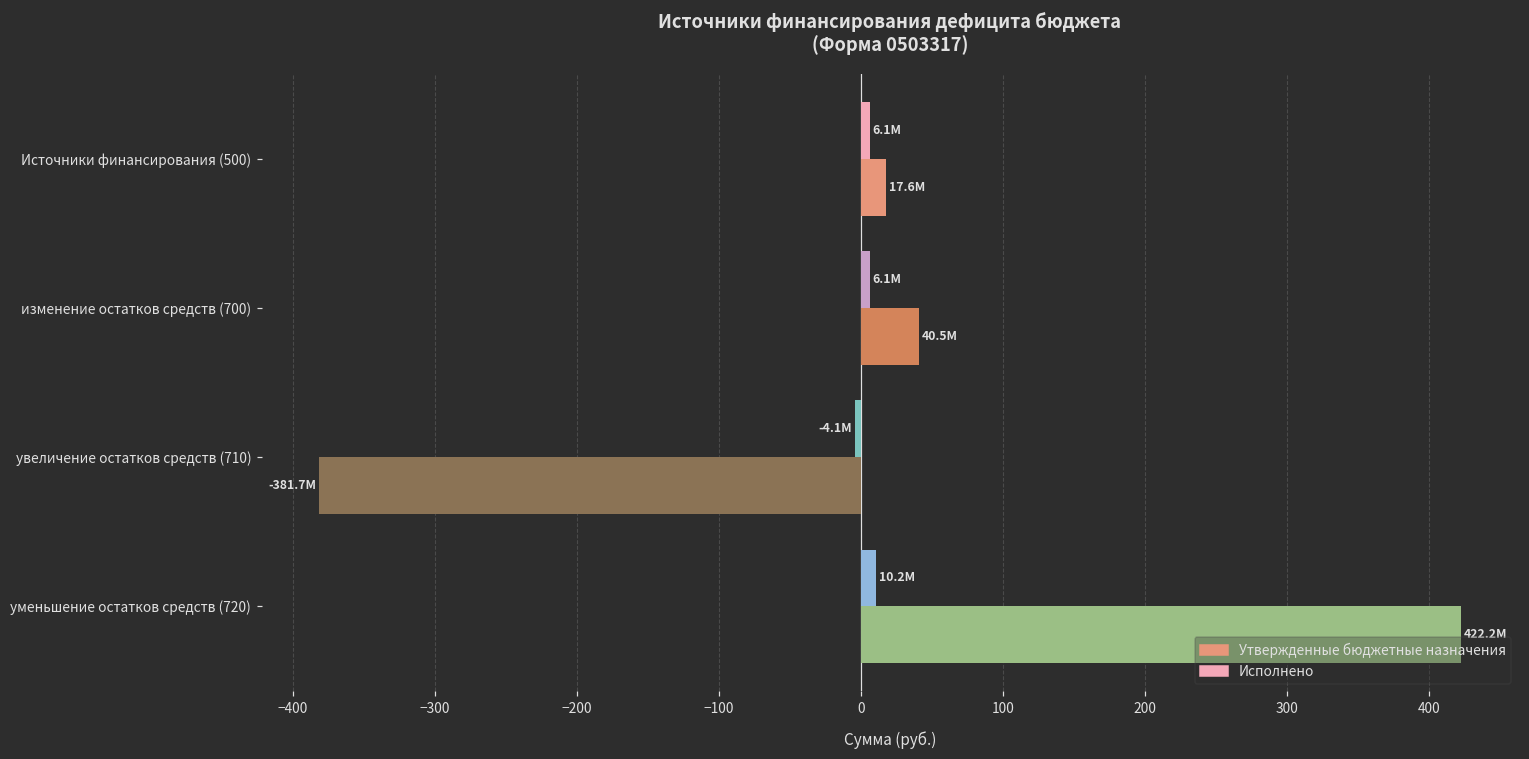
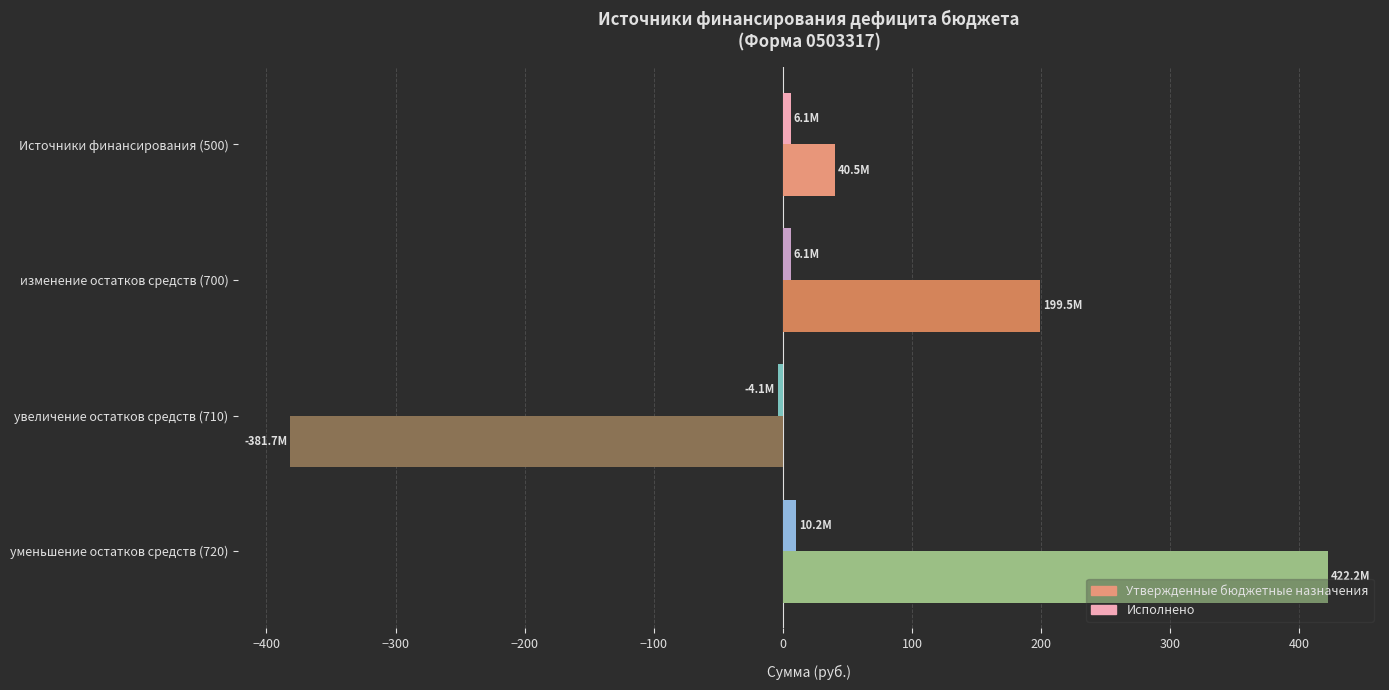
Утвержденные бюджетные назначения, Источники финансирования (500): 17.6M -> 40.5M
Утвержденные бюджетные назначения, изменение остатков средств (700): 40.5M -> 199.5M
